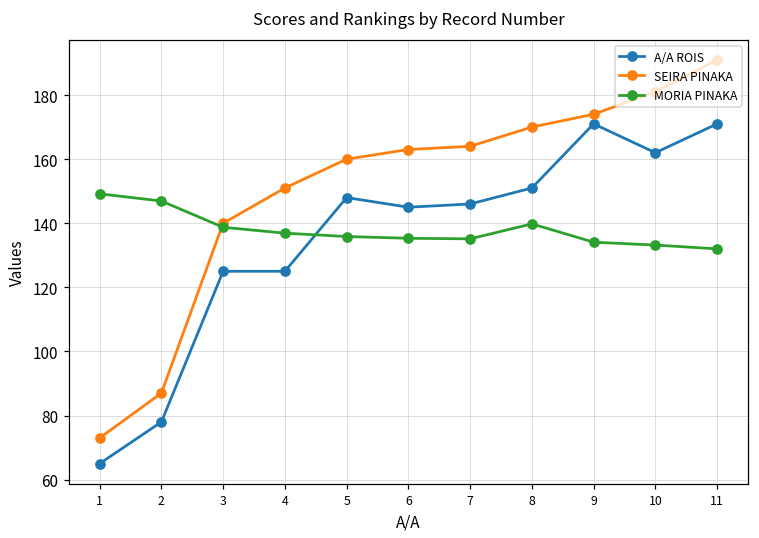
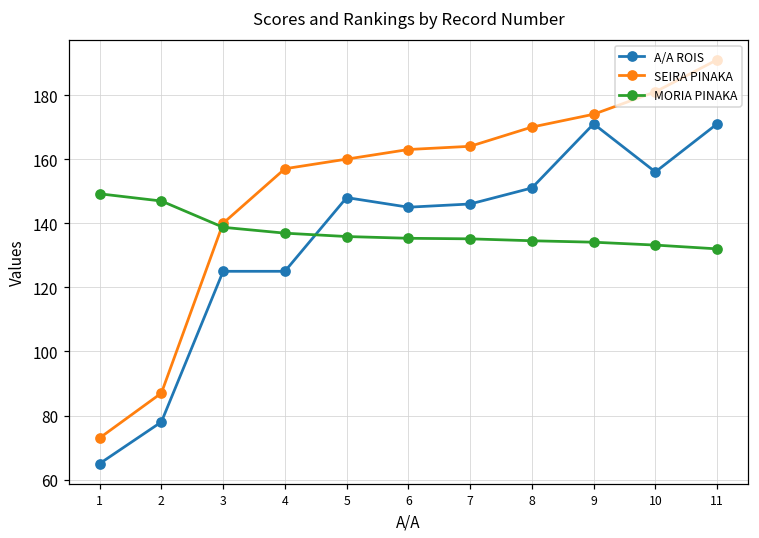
SEIRA PINAKA, 4: 151 -> 157
MORIA PINAKA, 8: 140 -> 135
A/A ROIS, 10: 162 -> 156
